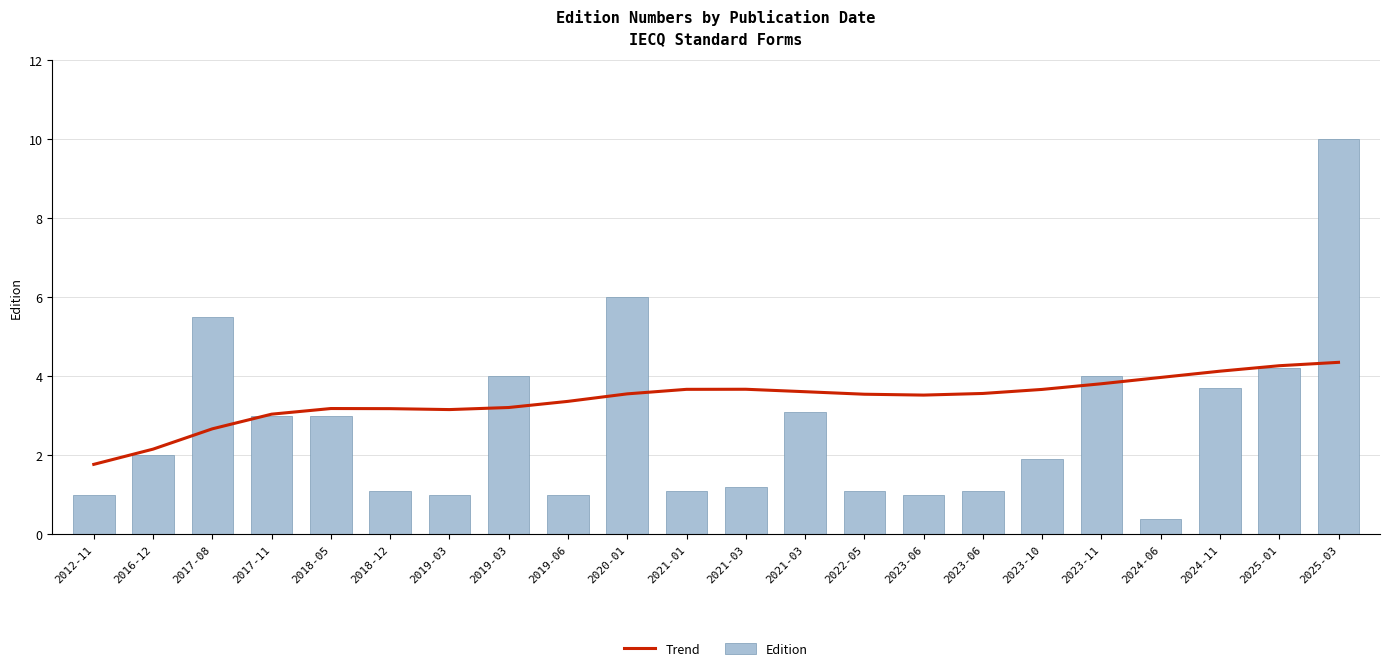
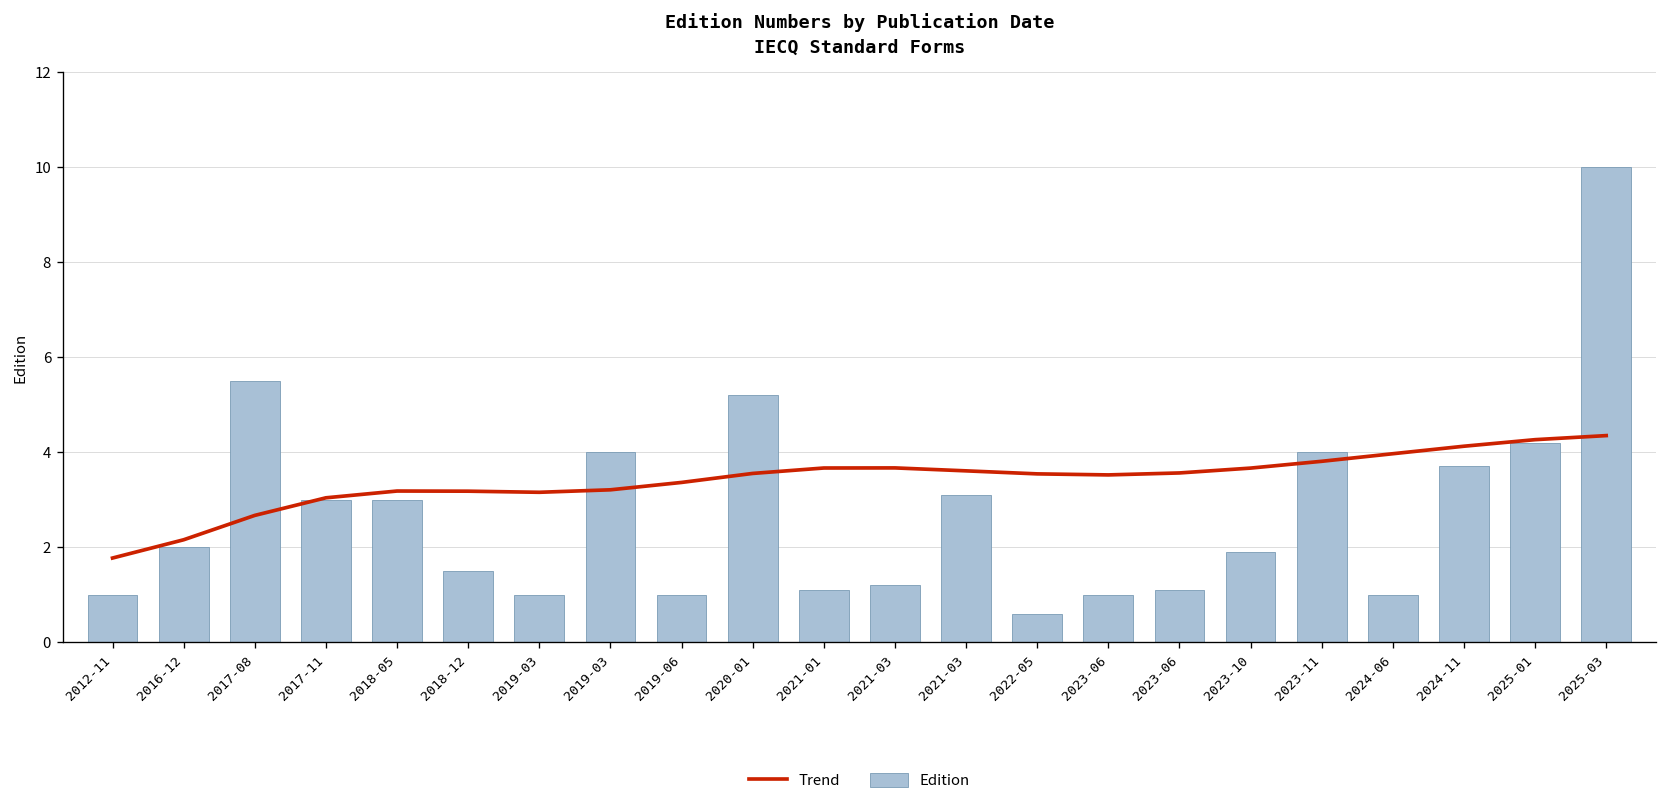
Edition, 2018-12: 1.1 -> 1.5
Edition, 2020-01: 6.0 -> 5.2
Edition, 2022-05: 1.1 -> 0.6
Edition, 2024-06: 0.4 -> 1.0
